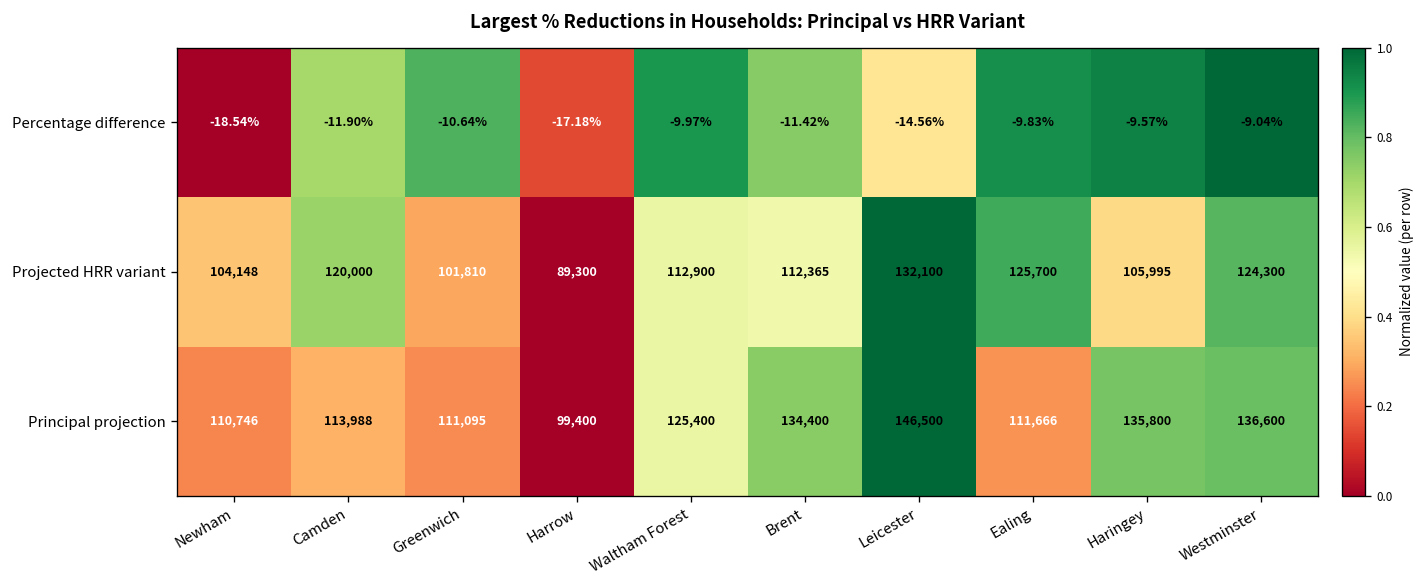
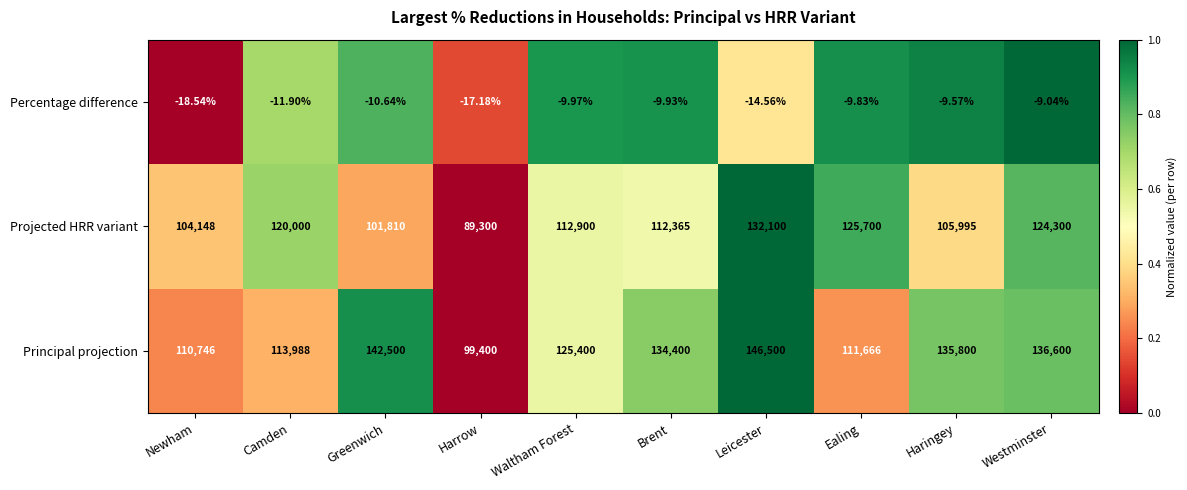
Percentage difference, Brent: -11.42% -> -9.93%
Principal projection, Greenwich: 111,095 -> 142,500
